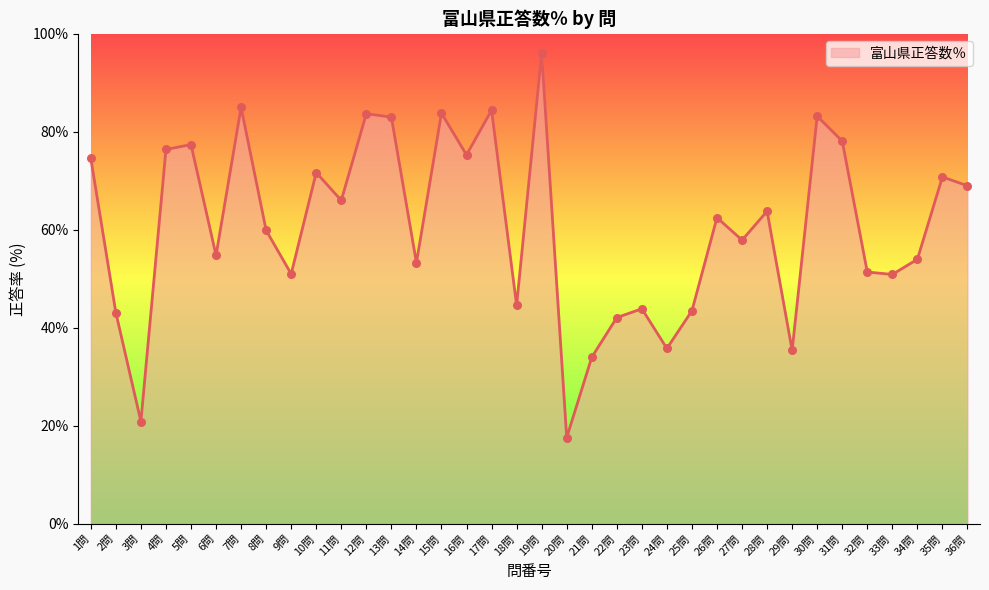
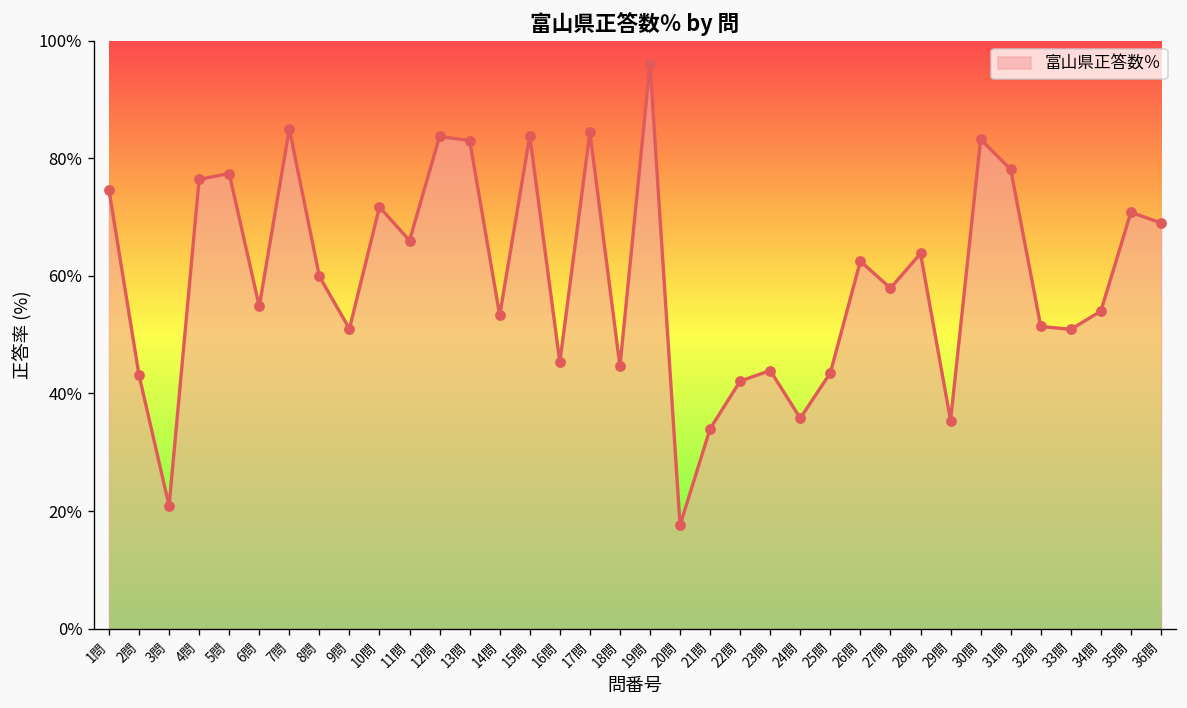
16問: 75% -> 45%
